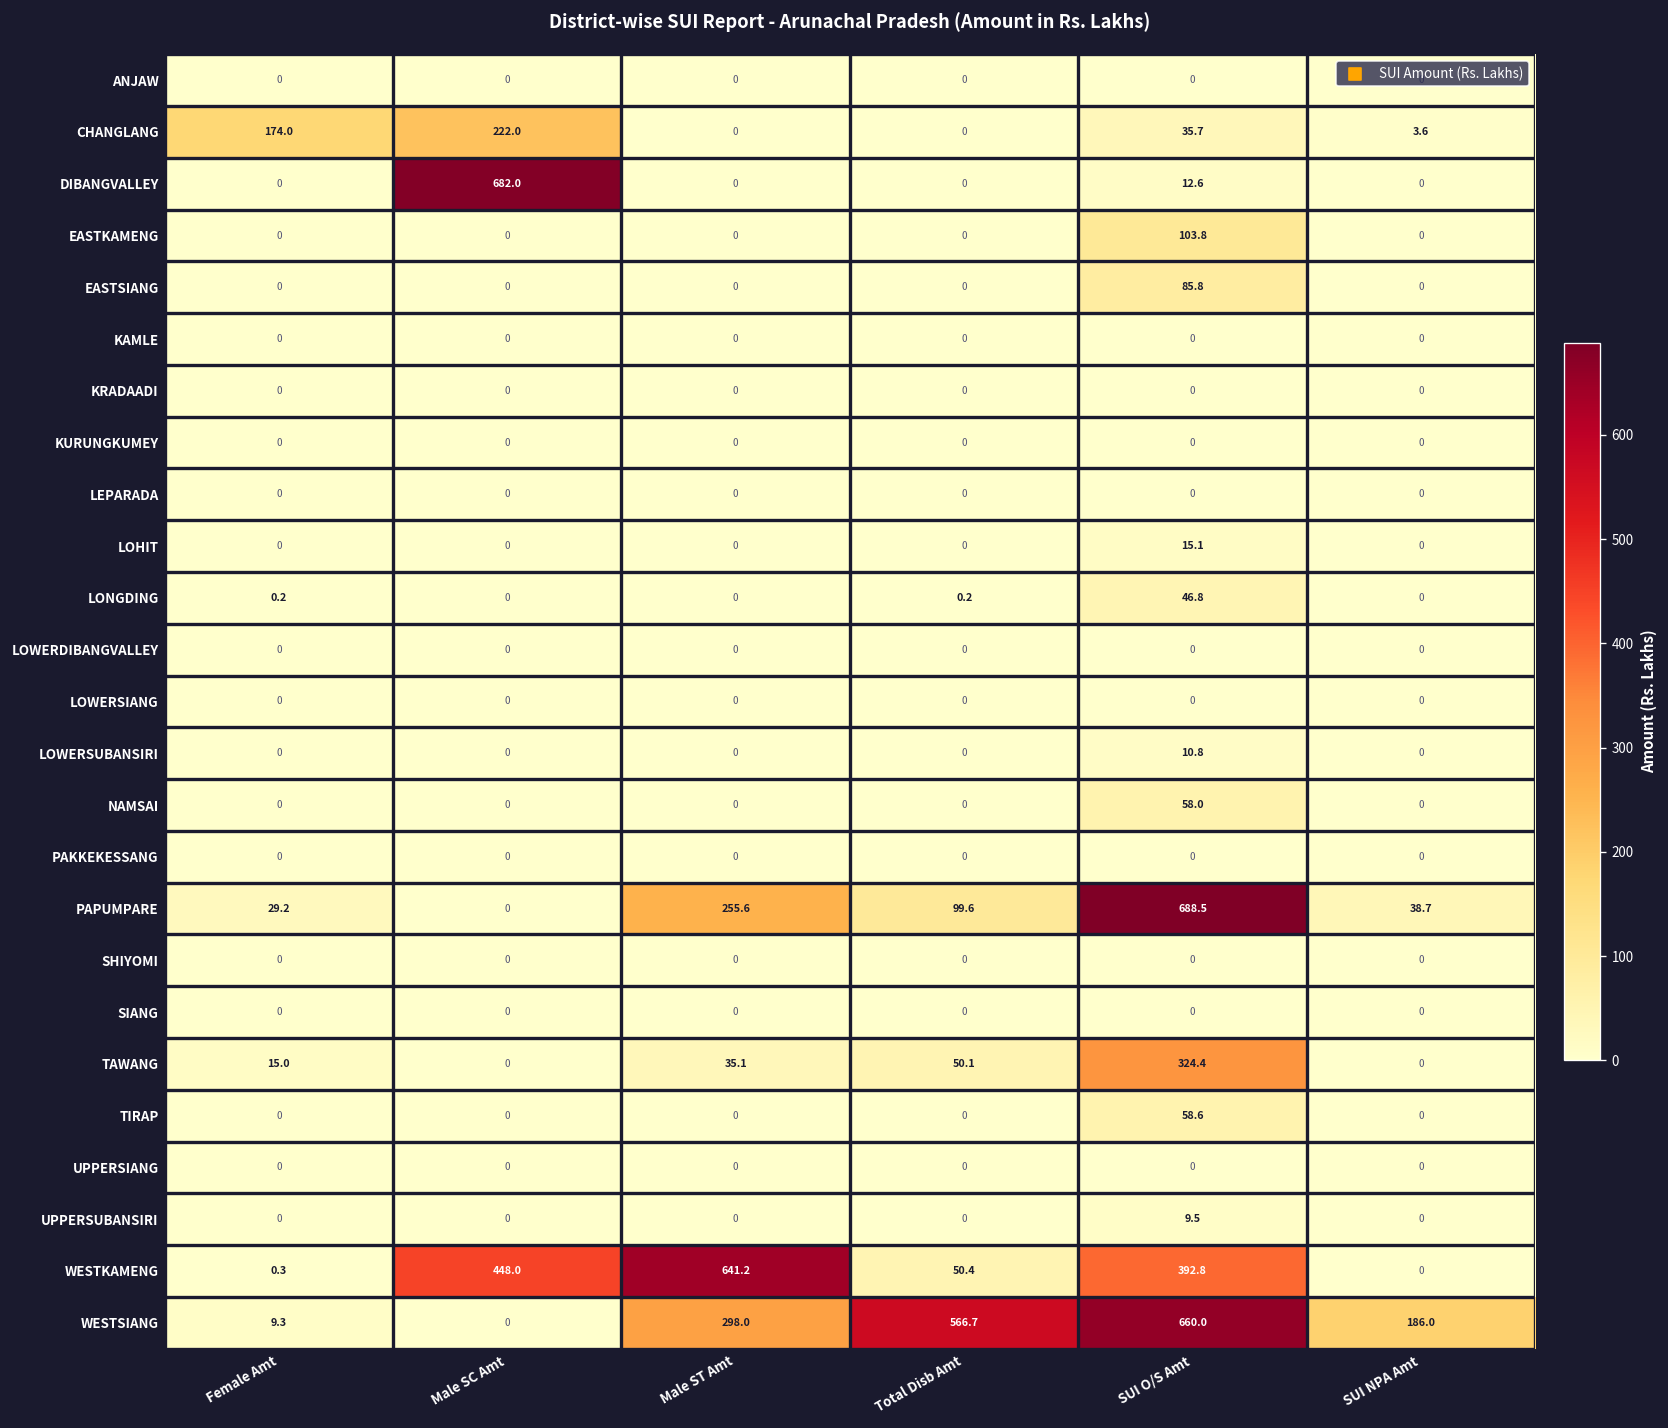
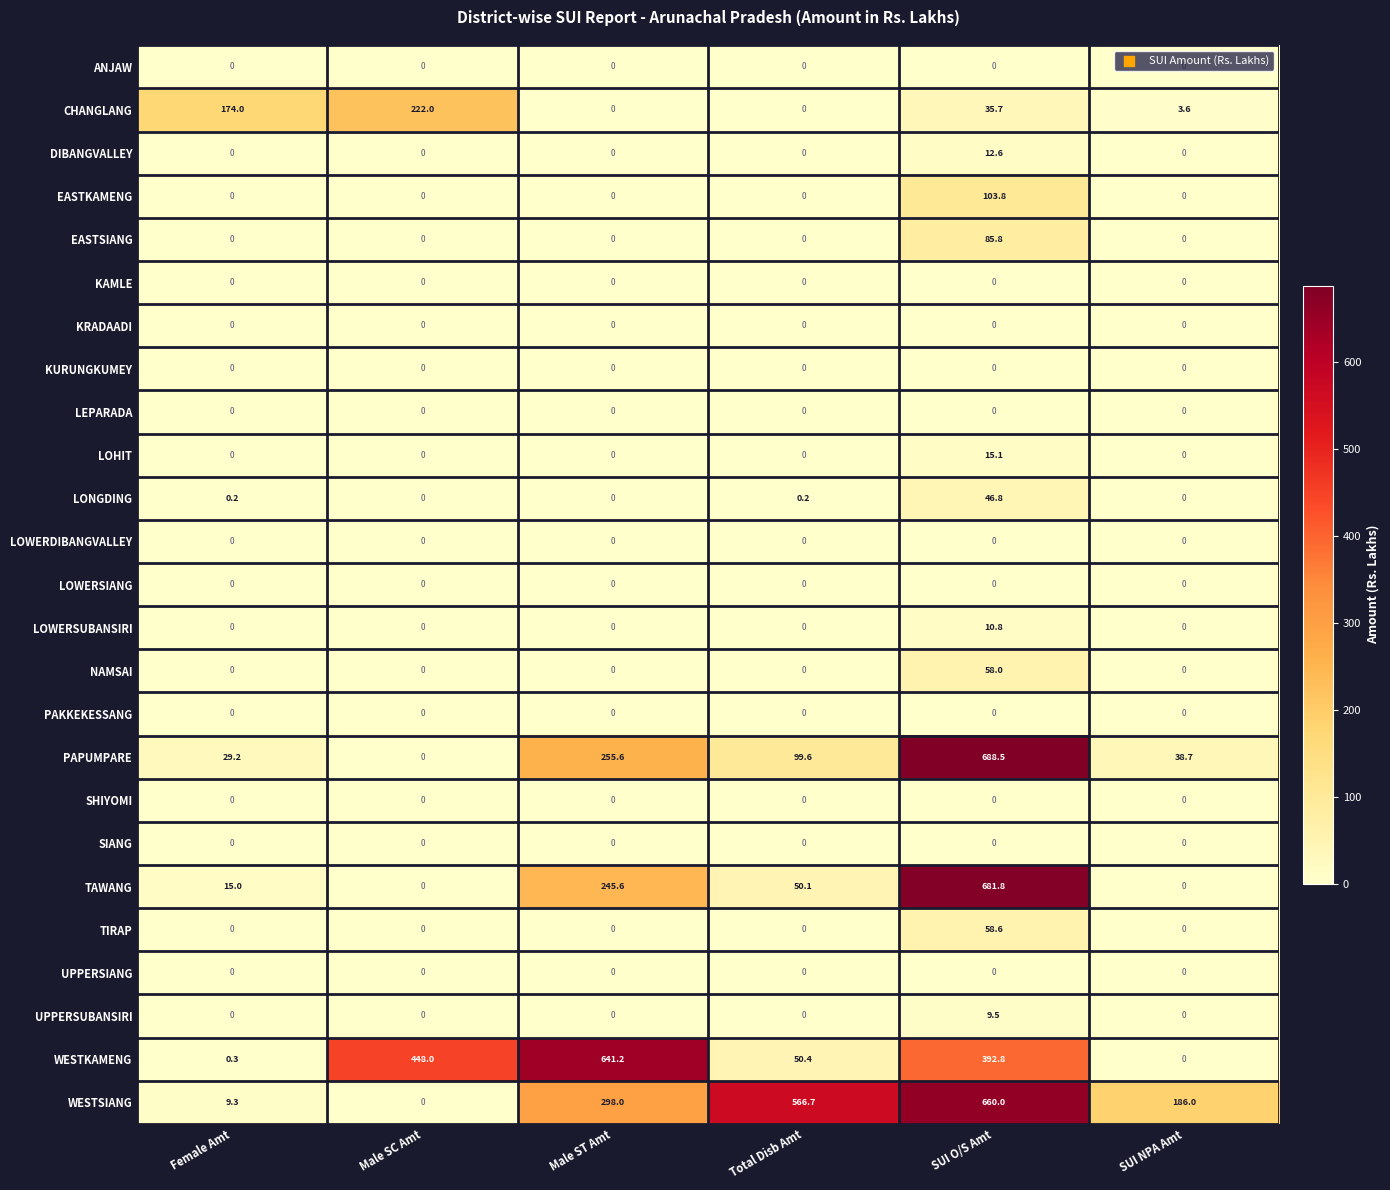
DIBANGVALLEY, Male SC Amt: 682.0 -> 0
TAWANG, Male ST Amt: 35.1 -> 245.6
TAWANG, SUI O/S Amt: 324.4 -> 681.8
